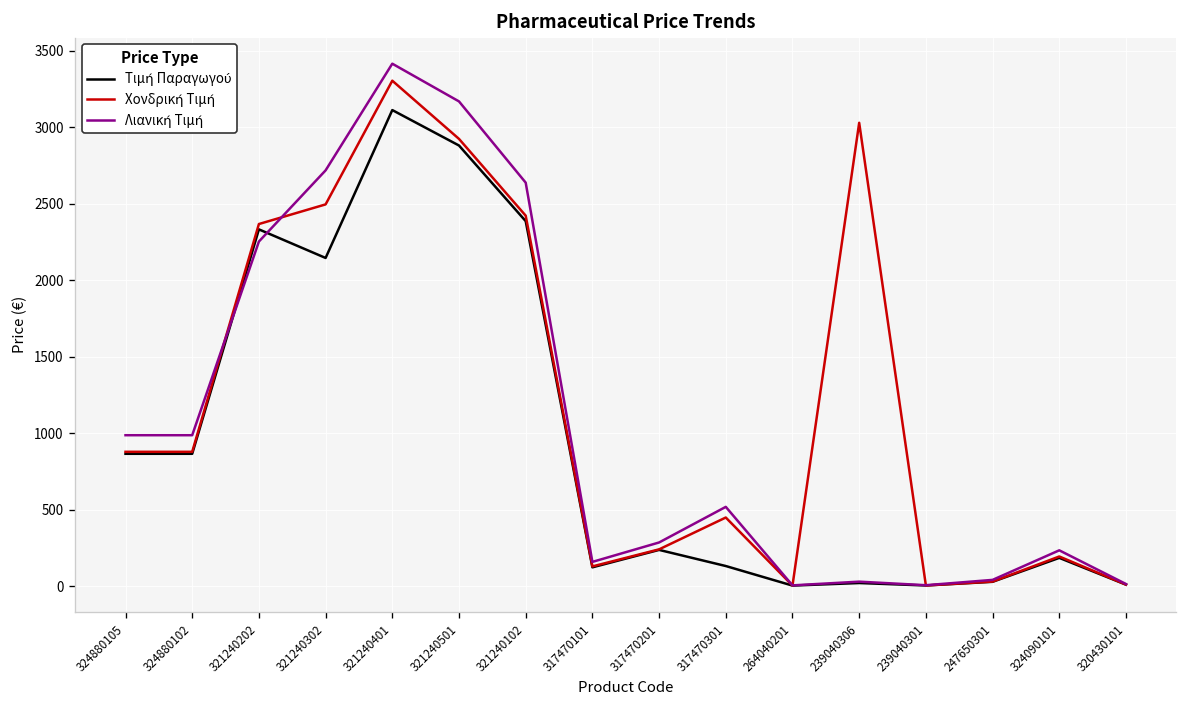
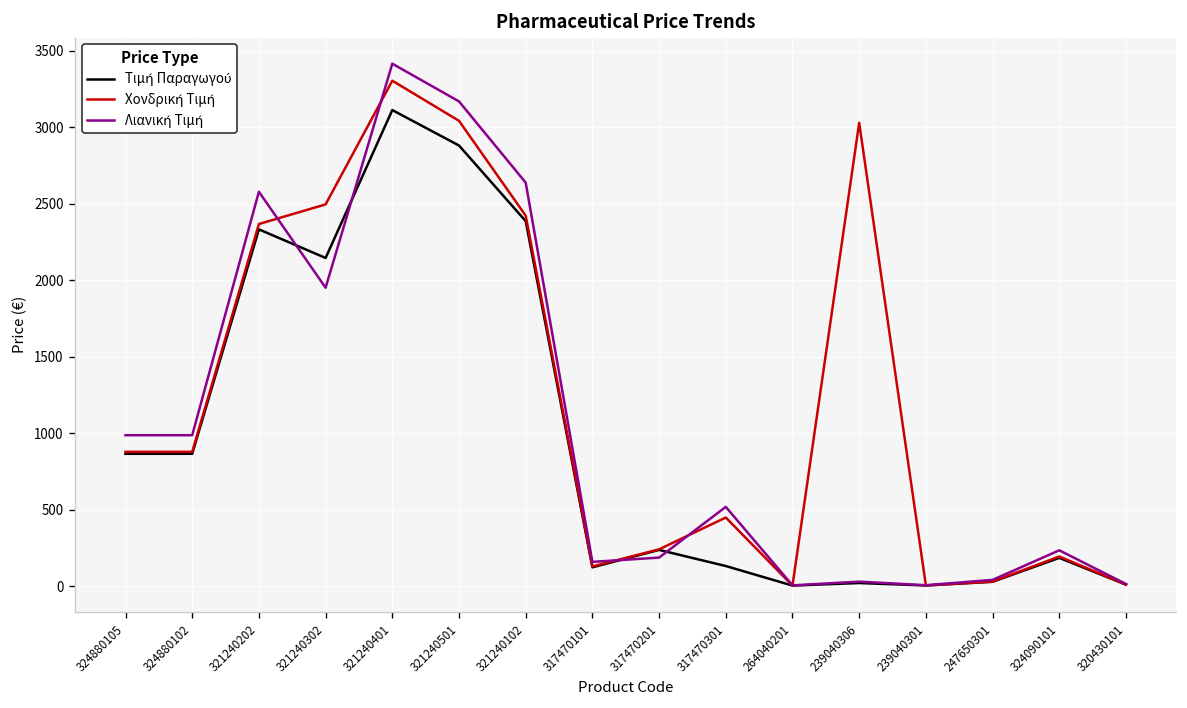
Λιανική Τιμή, 321240202: 2250 -> 2580
Λιανική Τιμή, 321240302: 2720 -> 1950
Χονδρική Τιμή, 321240501: 2920 -> 3040
Λιανική Τιμή, 317470201: 290 -> 190
